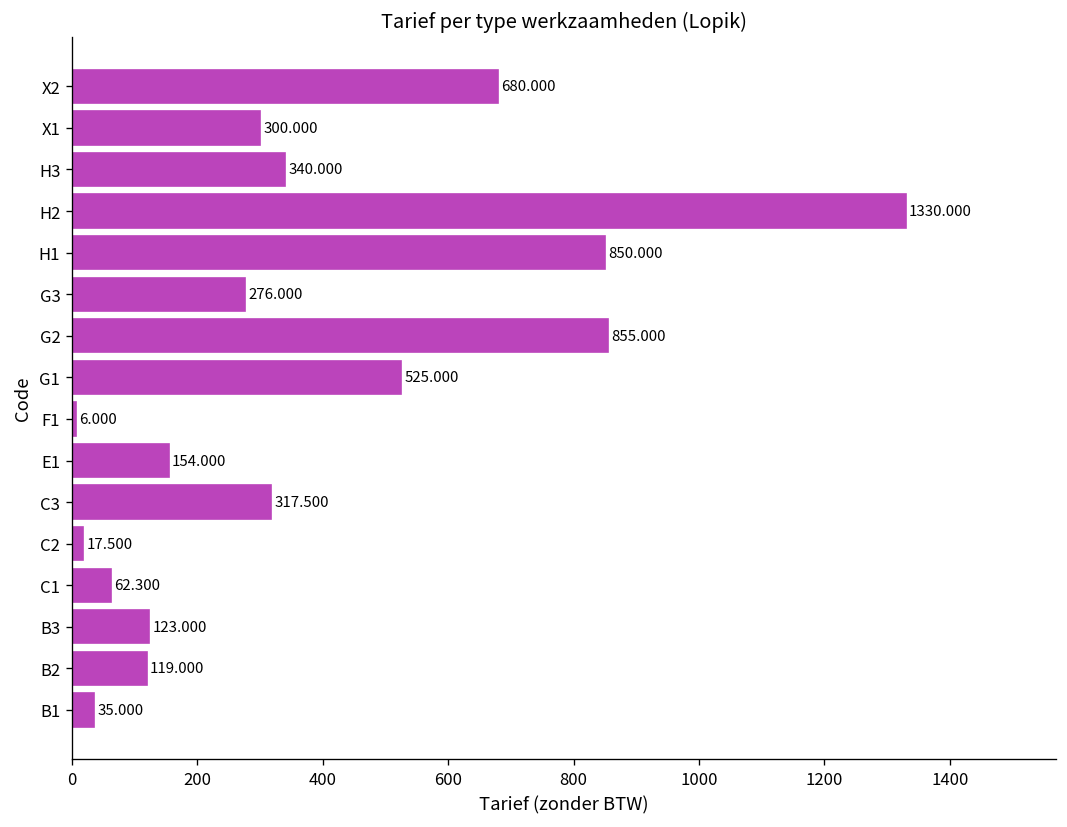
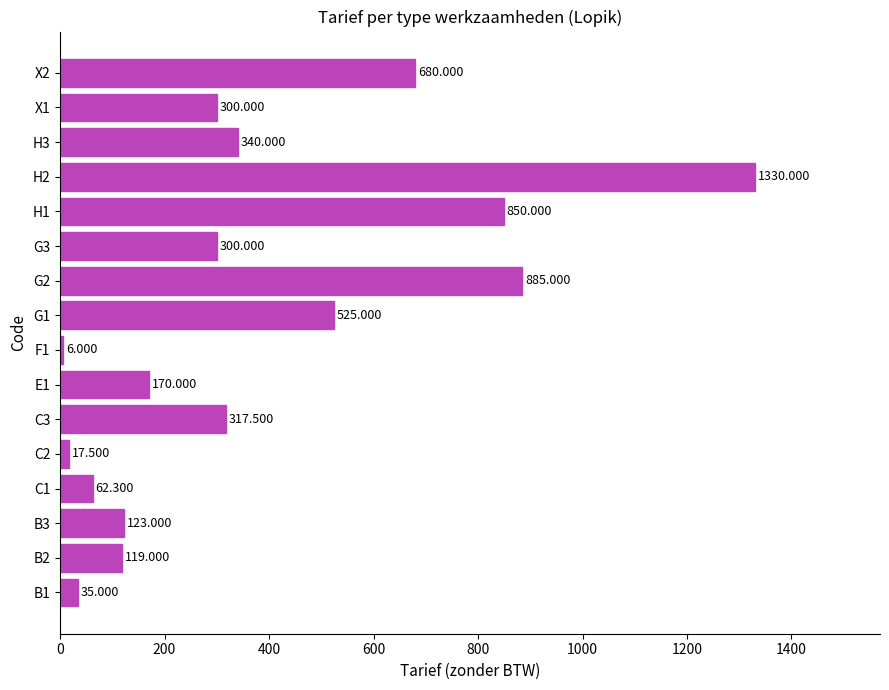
G3: 276.000 -> 300.000
G2: 855.000 -> 885.000
E1: 154.000 -> 170.000
